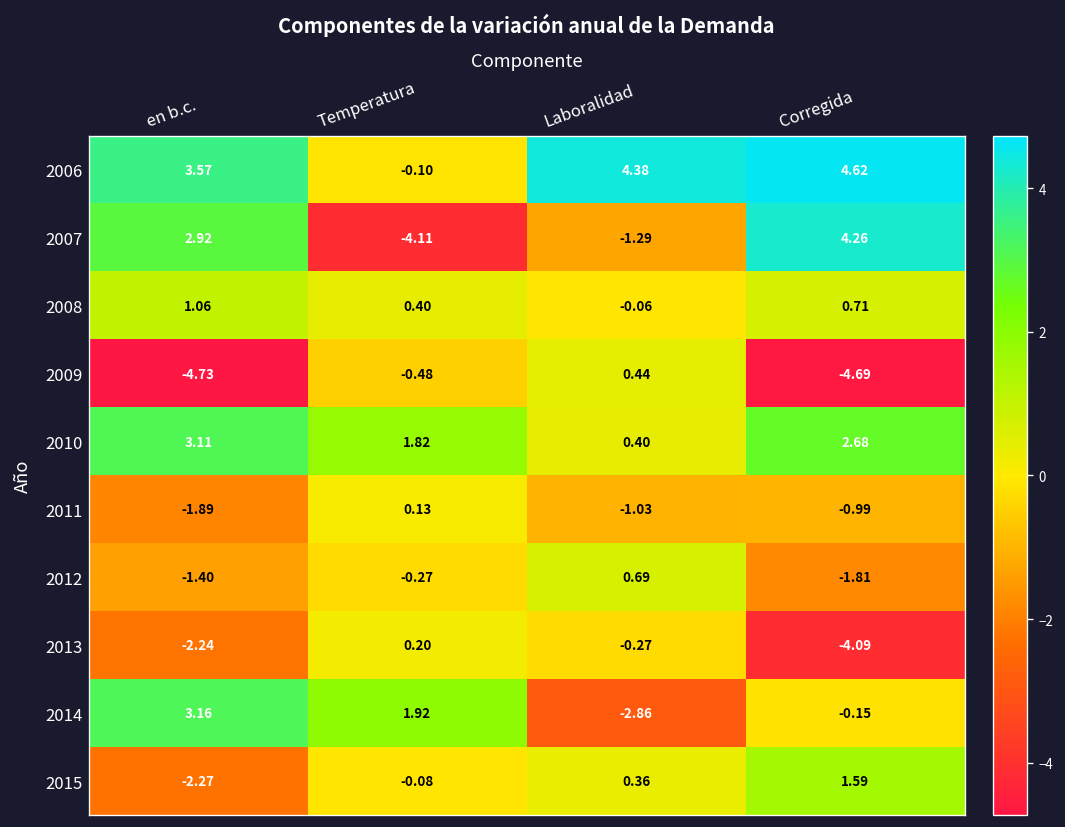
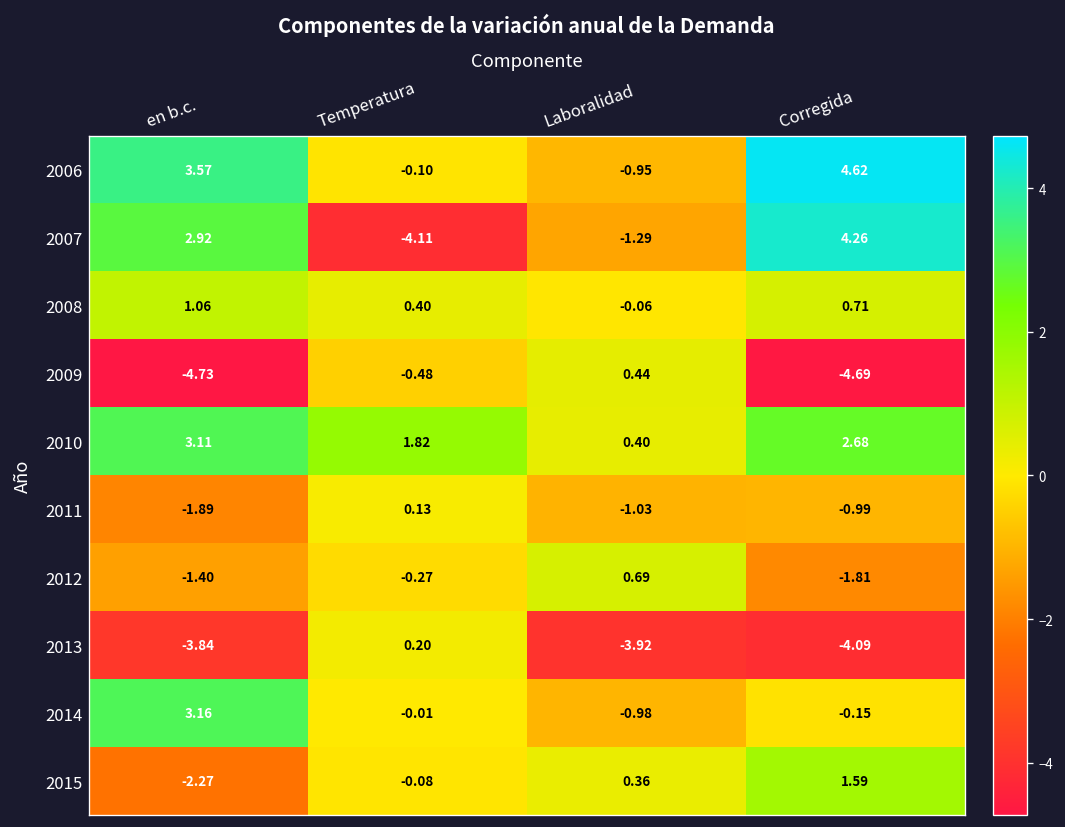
2006, Laboralidad: 4.38 -> -0.95
2013, en b.c.: -2.24 -> -3.84
2013, Laboralidad: -0.27 -> -3.92
2014, Temperatura: 1.92 -> -0.01
2014, Laboralidad: -2.86 -> -0.98
